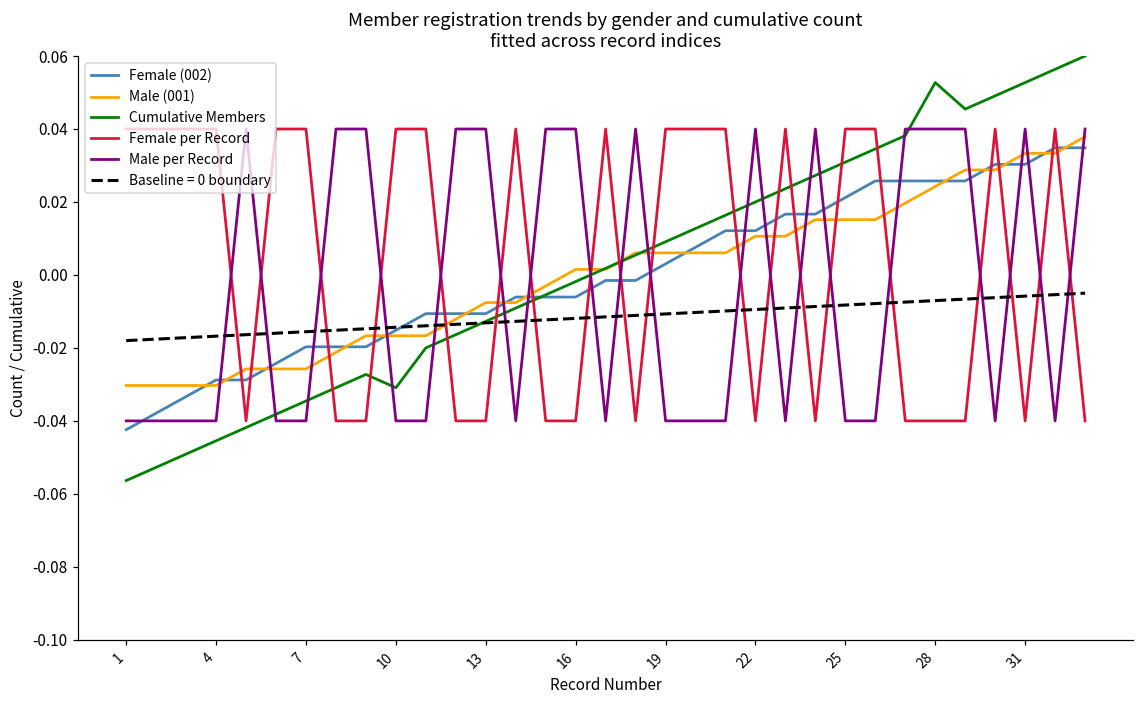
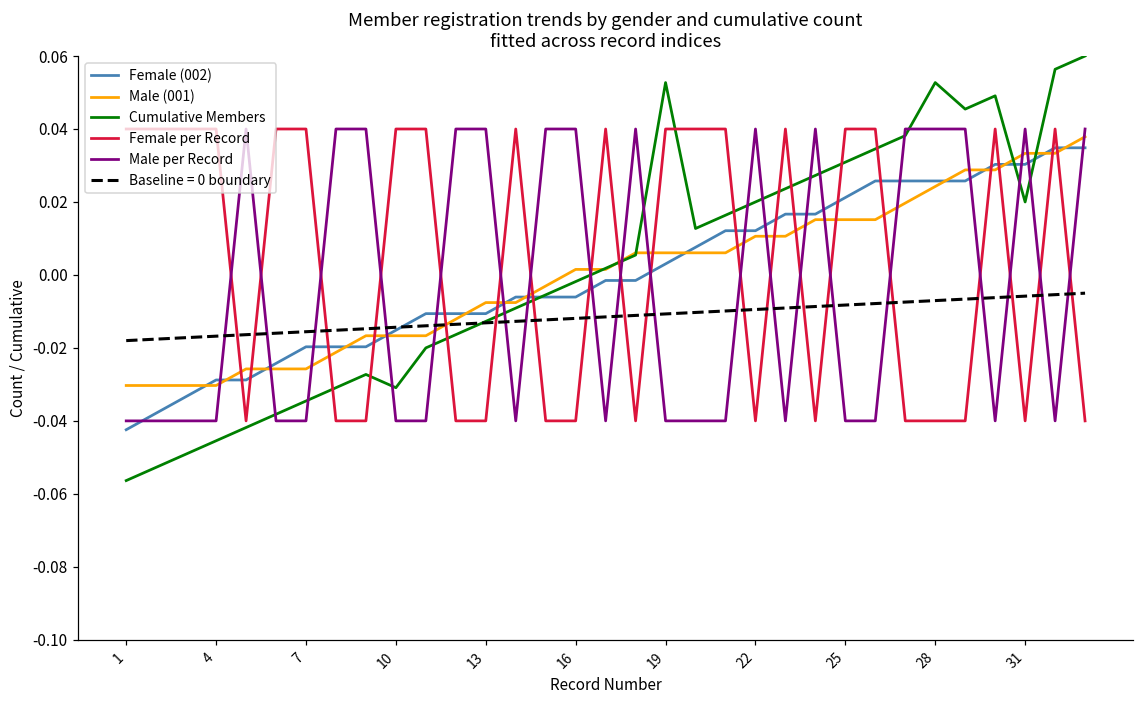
Cumulative Members, 19: 0.009 -> 0.053
Cumulative Members, 31: 0.053 -> 0.020
